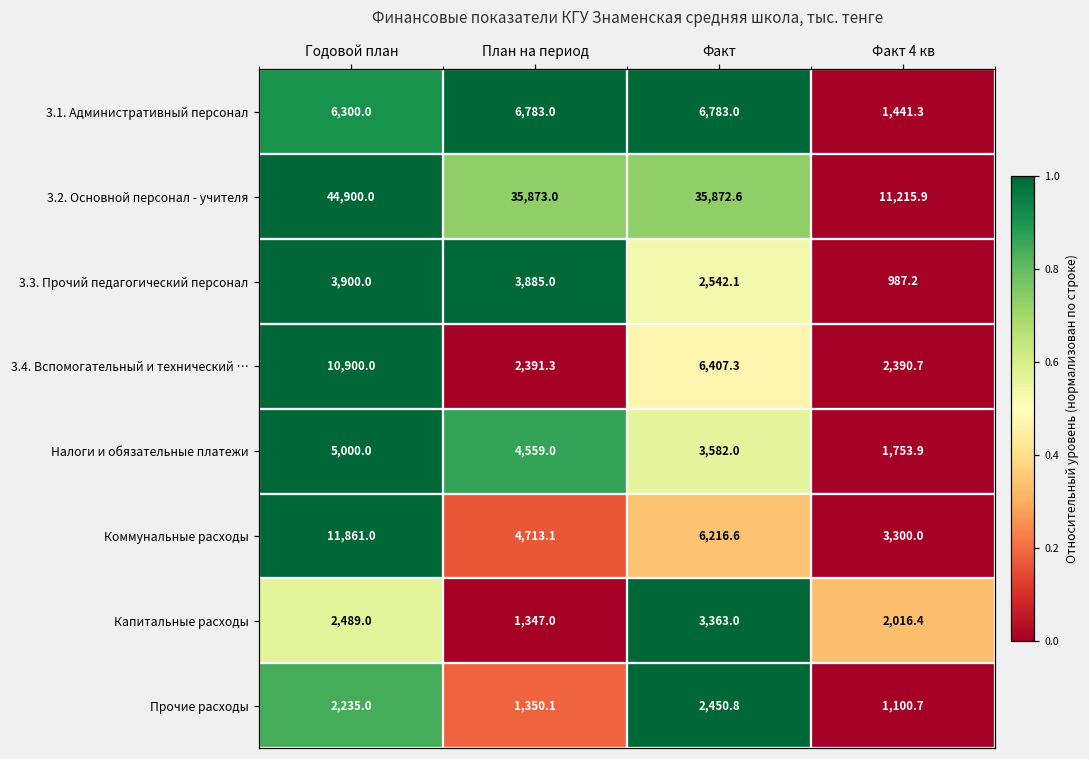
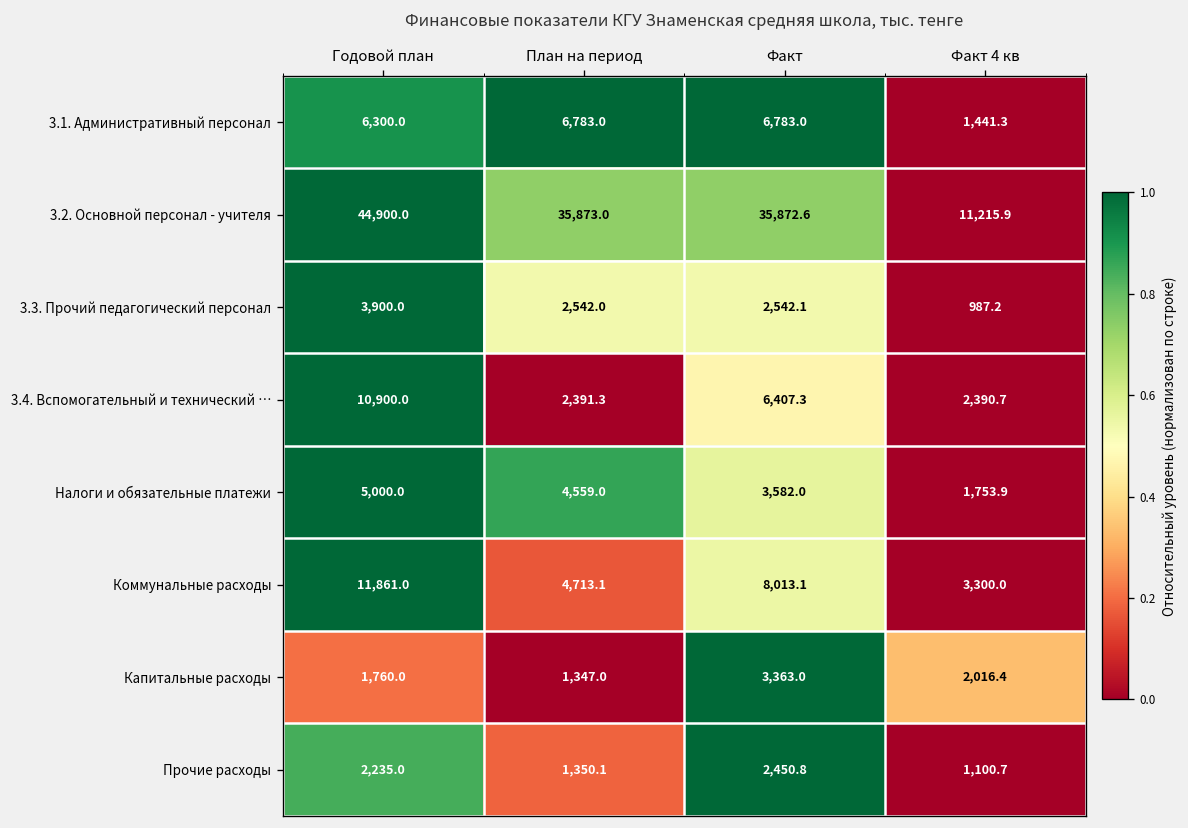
3.3. Прочий педагогический персонал, План на период: 3,885.0 -> 2,542.0
Коммунальные расходы, Факт: 6,216.6 -> 8,013.1
Капитальные расходы, Годовой план: 2,489.0 -> 1,760.0
